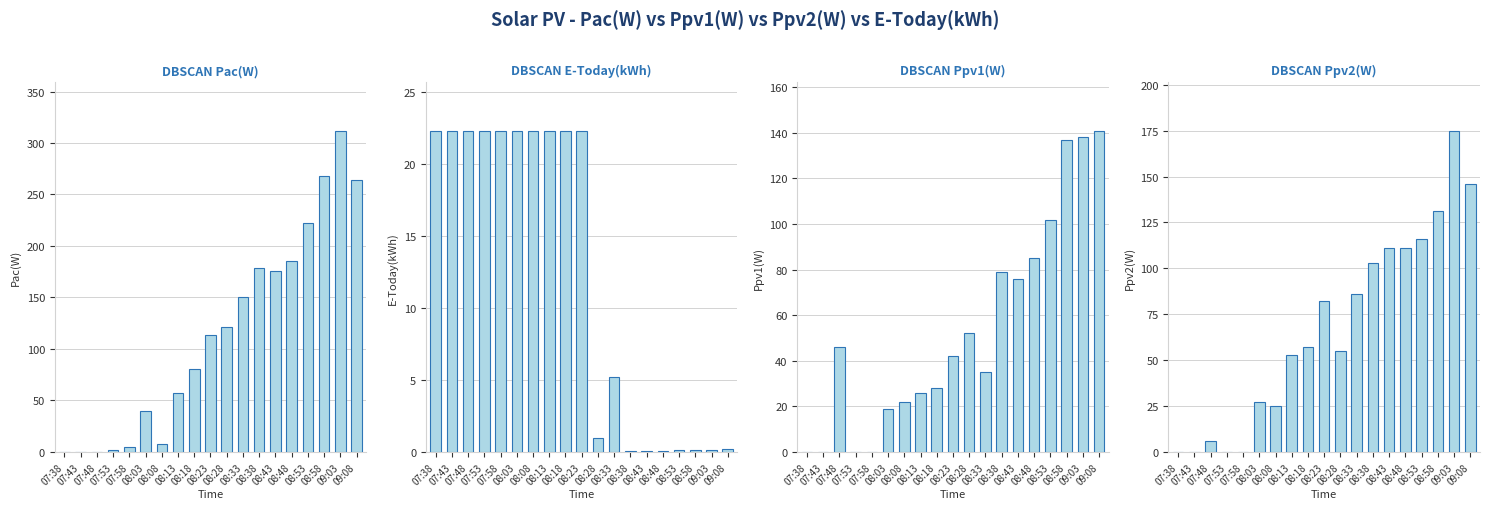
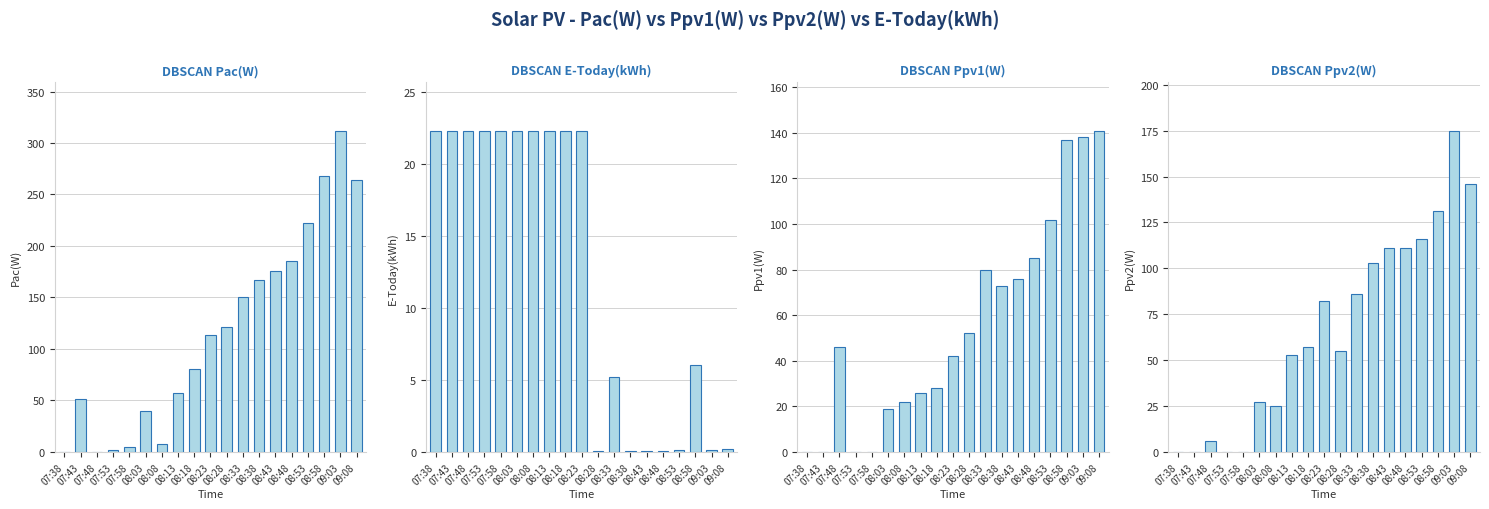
DBSCAN Pac(W), 07:43: 0 -> 51
DBSCAN Pac(W), 08:38: 179 -> 167
DBSCAN E-Today(kWh), 08:28: 1.0 -> 0.0
DBSCAN E-Today(kWh), 08:58: 0.1 -> 6.1
DBSCAN Ppv1(W), 08:33: 35 -> 80
DBSCAN Ppv1(W), 08:38: 79 -> 73
